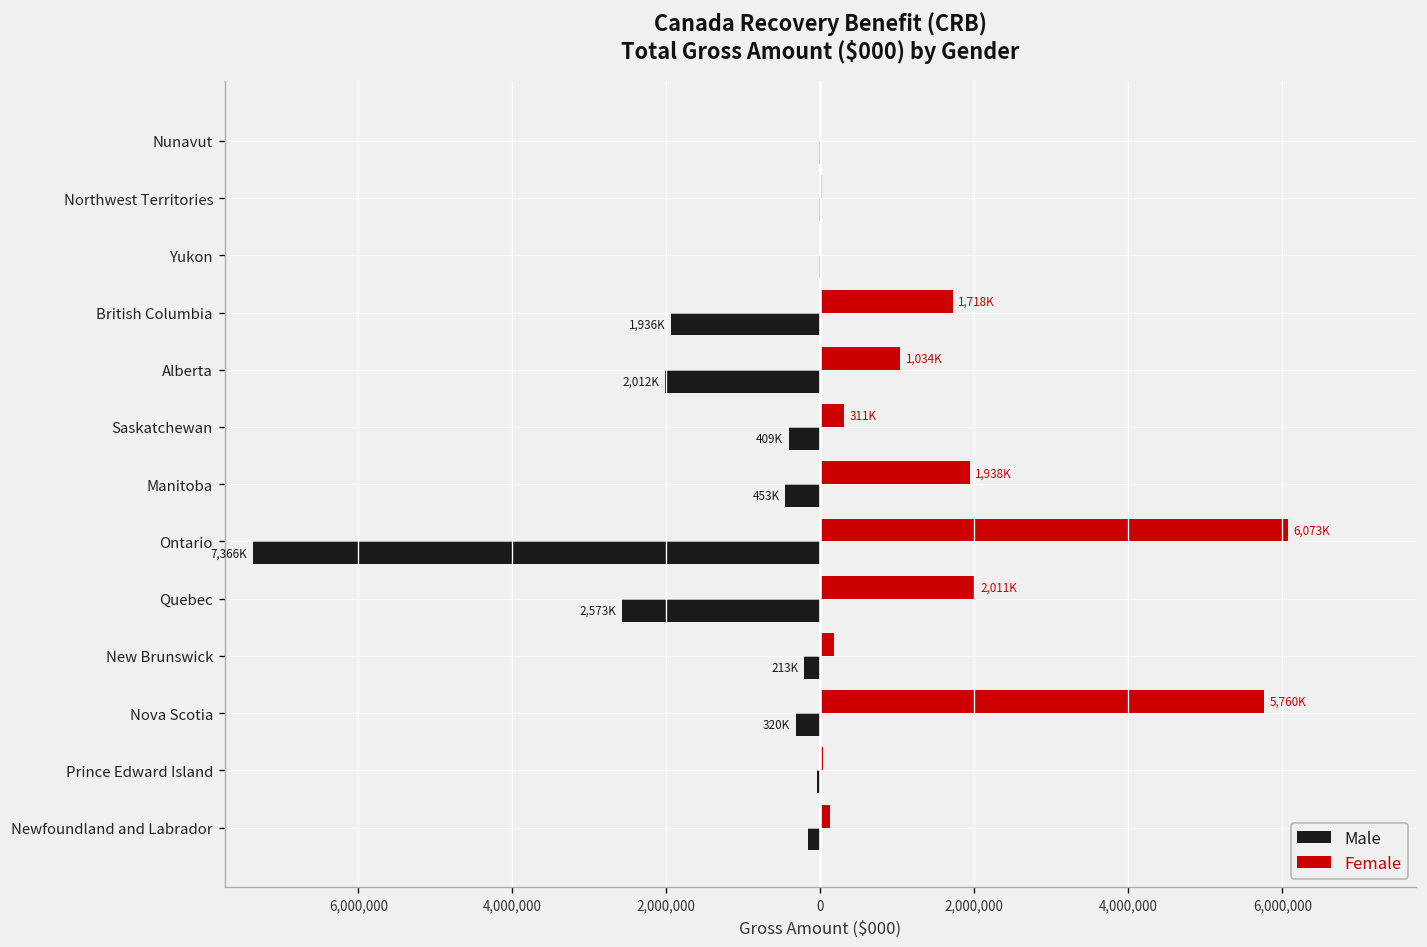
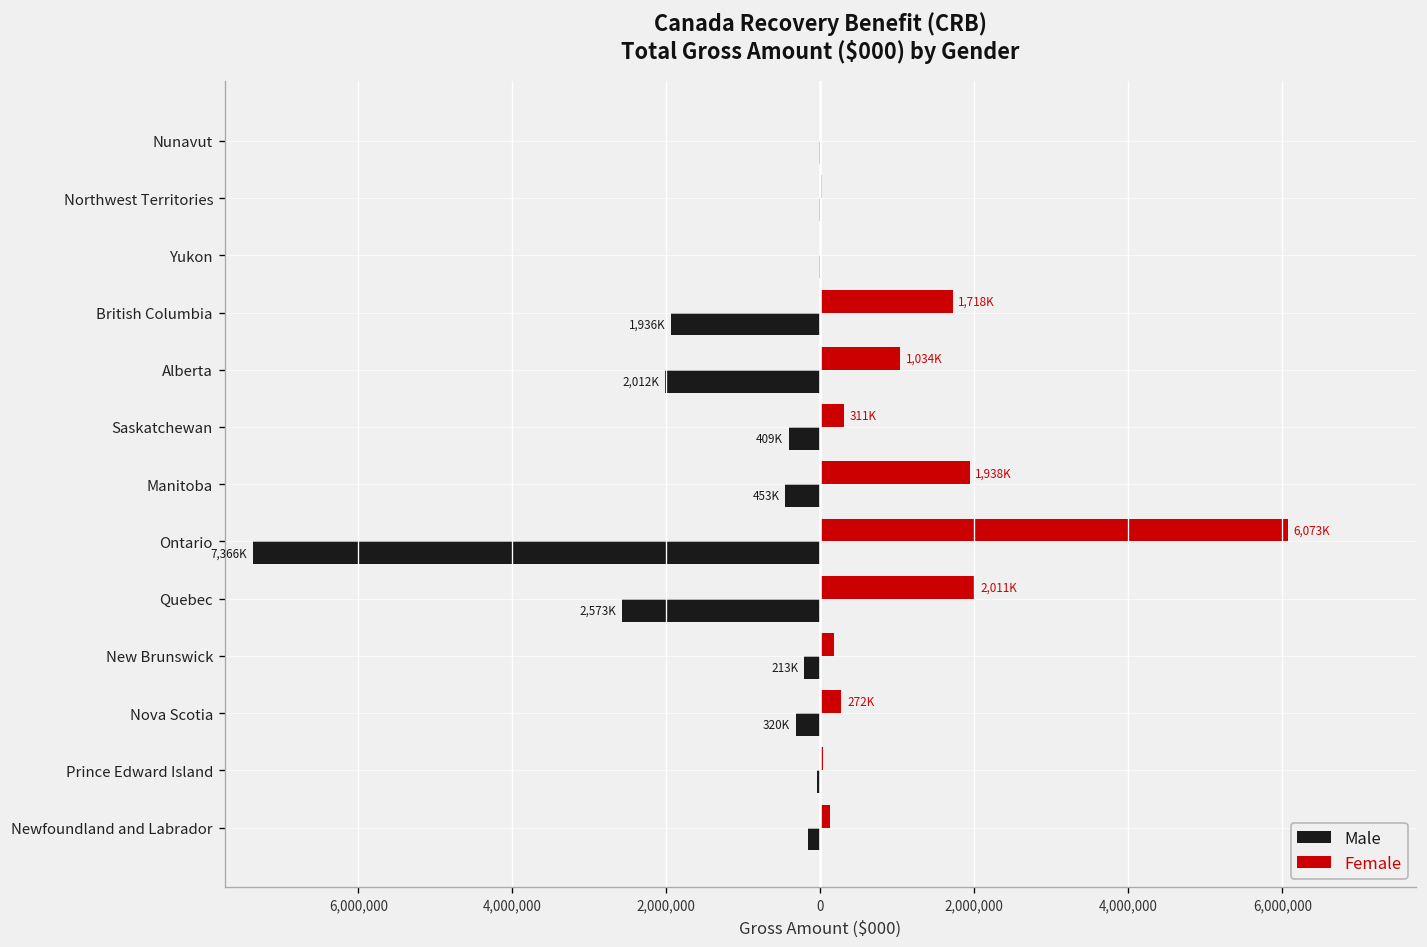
Female, Nova Scotia: 5,760K -> 272K
